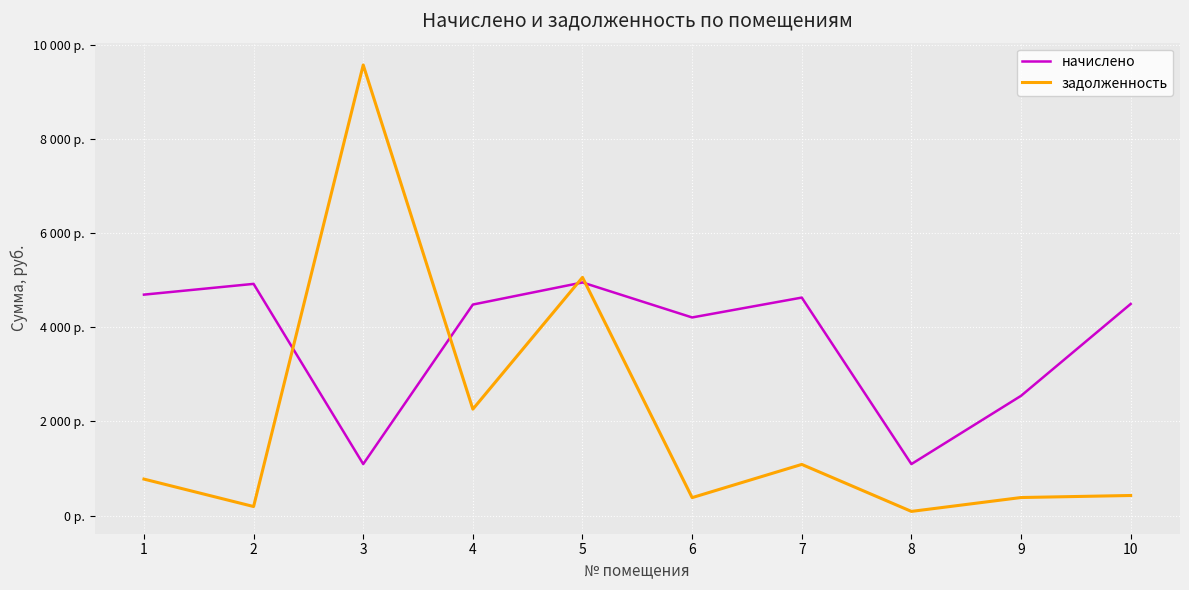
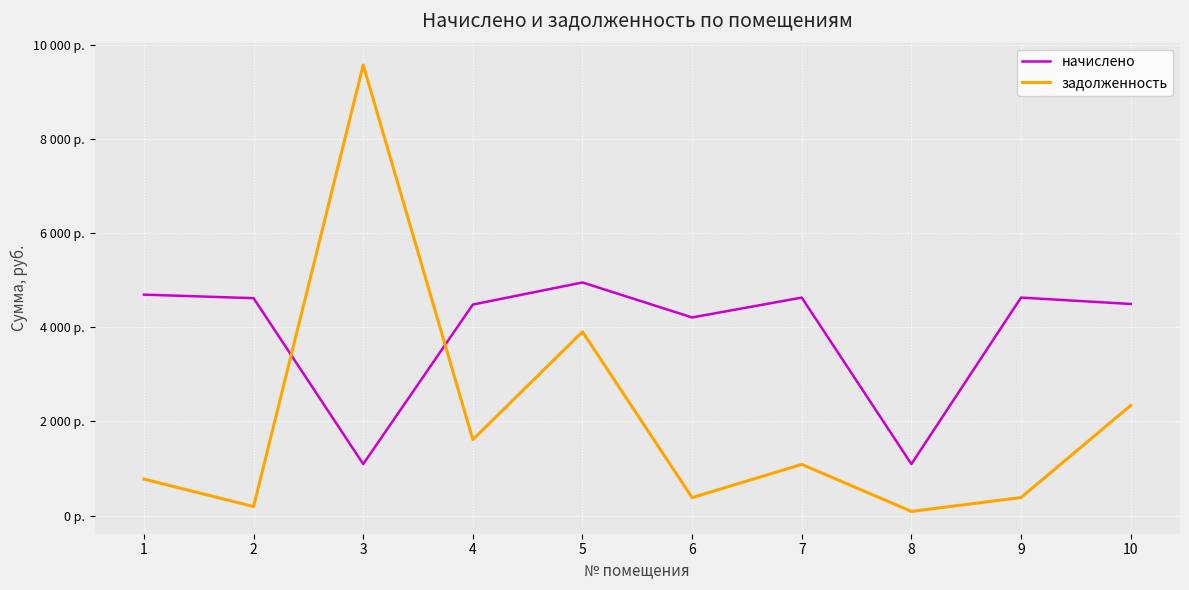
начислено, 2: 4900 р. -> 4600 р.
задолженность, 4: 2300 р. -> 1600 р.
задолженность, 5: 5100 р. -> 3900 р.
начислено, 9: 2500 р. -> 4600 р.
задолженность, 10: 400 р. -> 2300 р.
